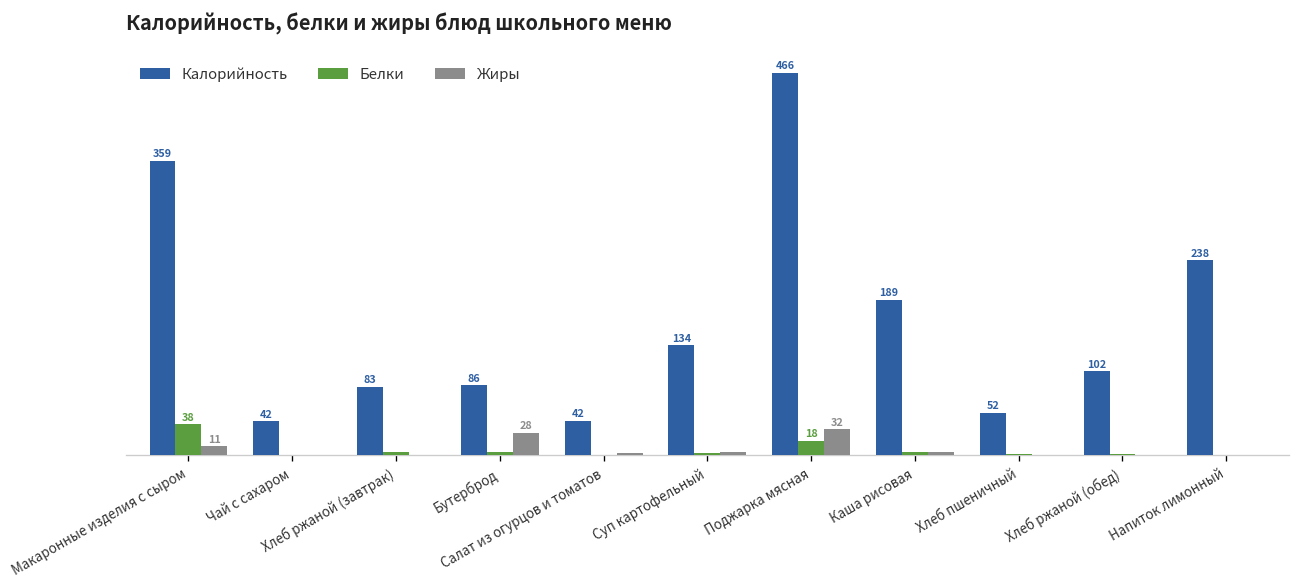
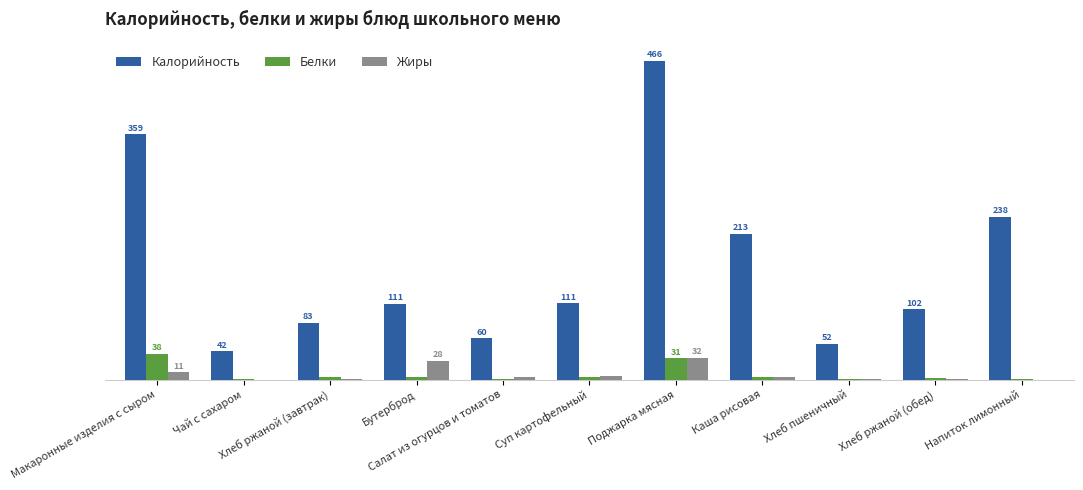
Калорийность, Бутерброд: 86 -> 111
Калорийность, Салат из огурцов и томатов: 42 -> 60
Калорийность, Суп картофельный: 134 -> 111
Белки, Поджарка мясная: 18 -> 31
Калорийность, Каша рисовая: 189 -> 213
